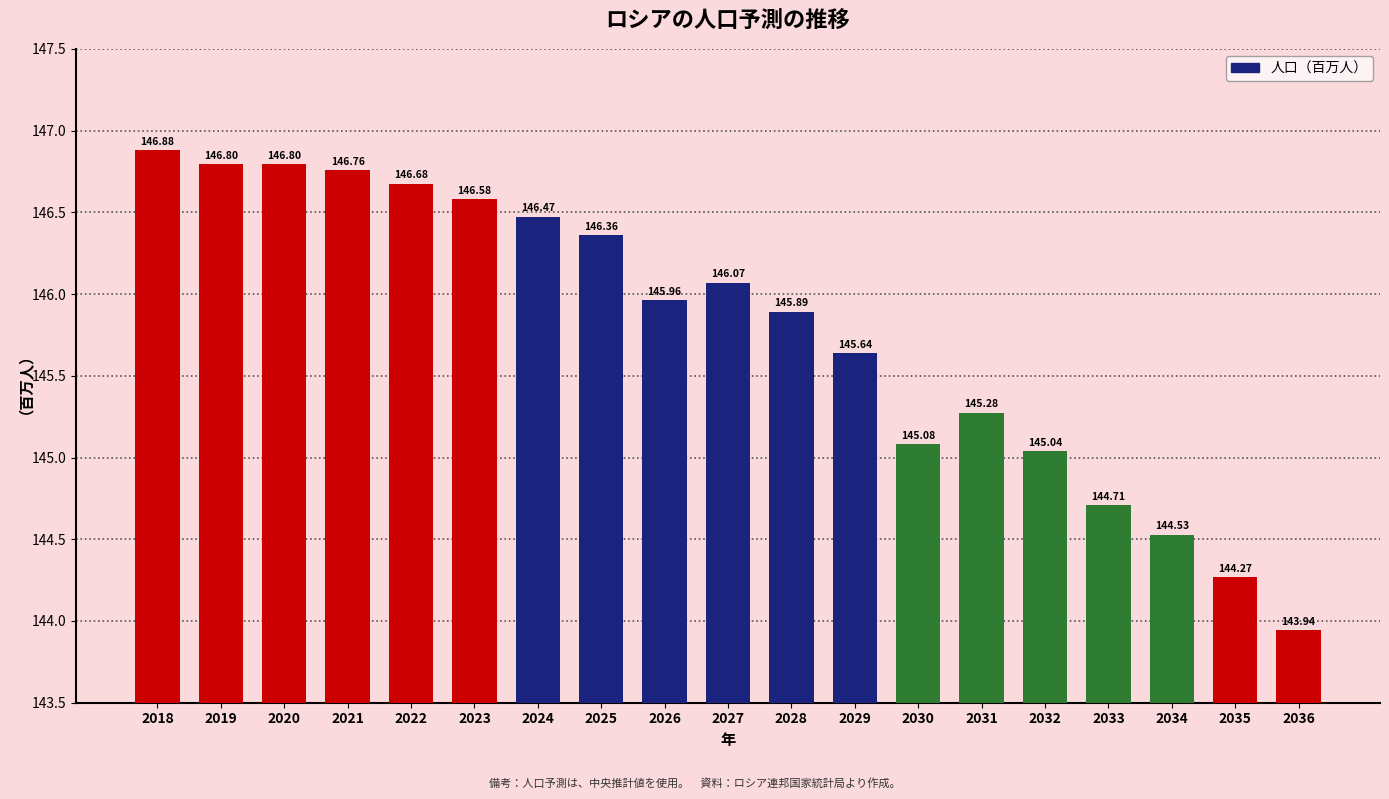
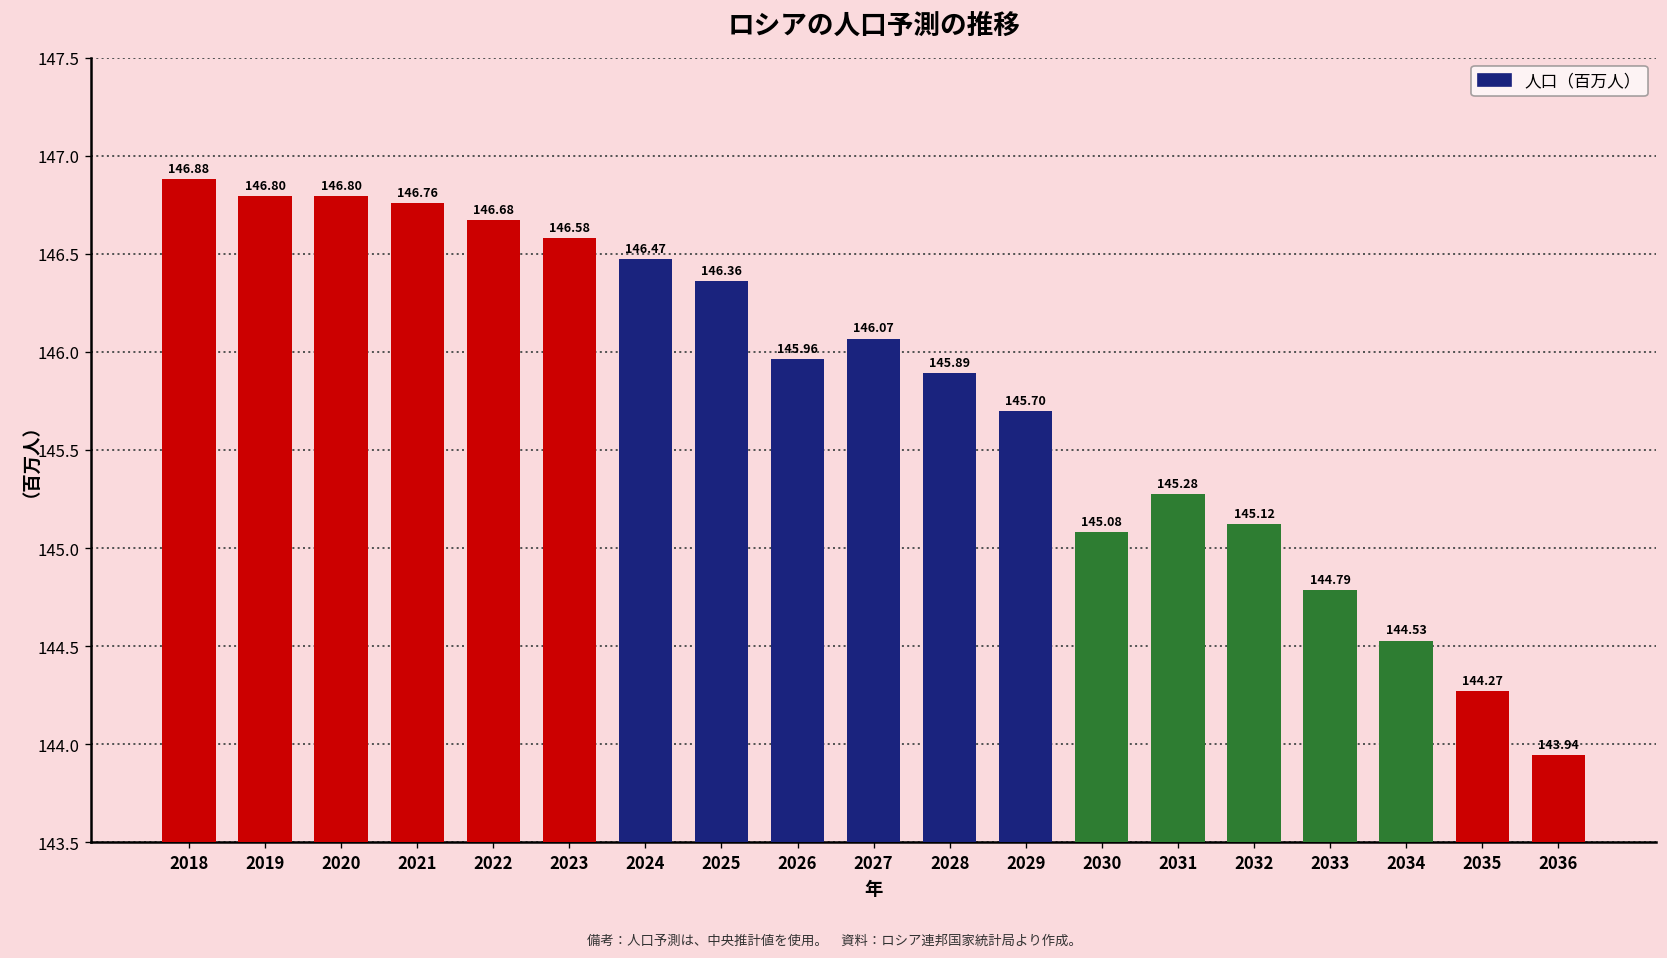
2029: 145.64 -> 145.70
2032: 145.04 -> 145.12
2033: 144.71 -> 144.79
